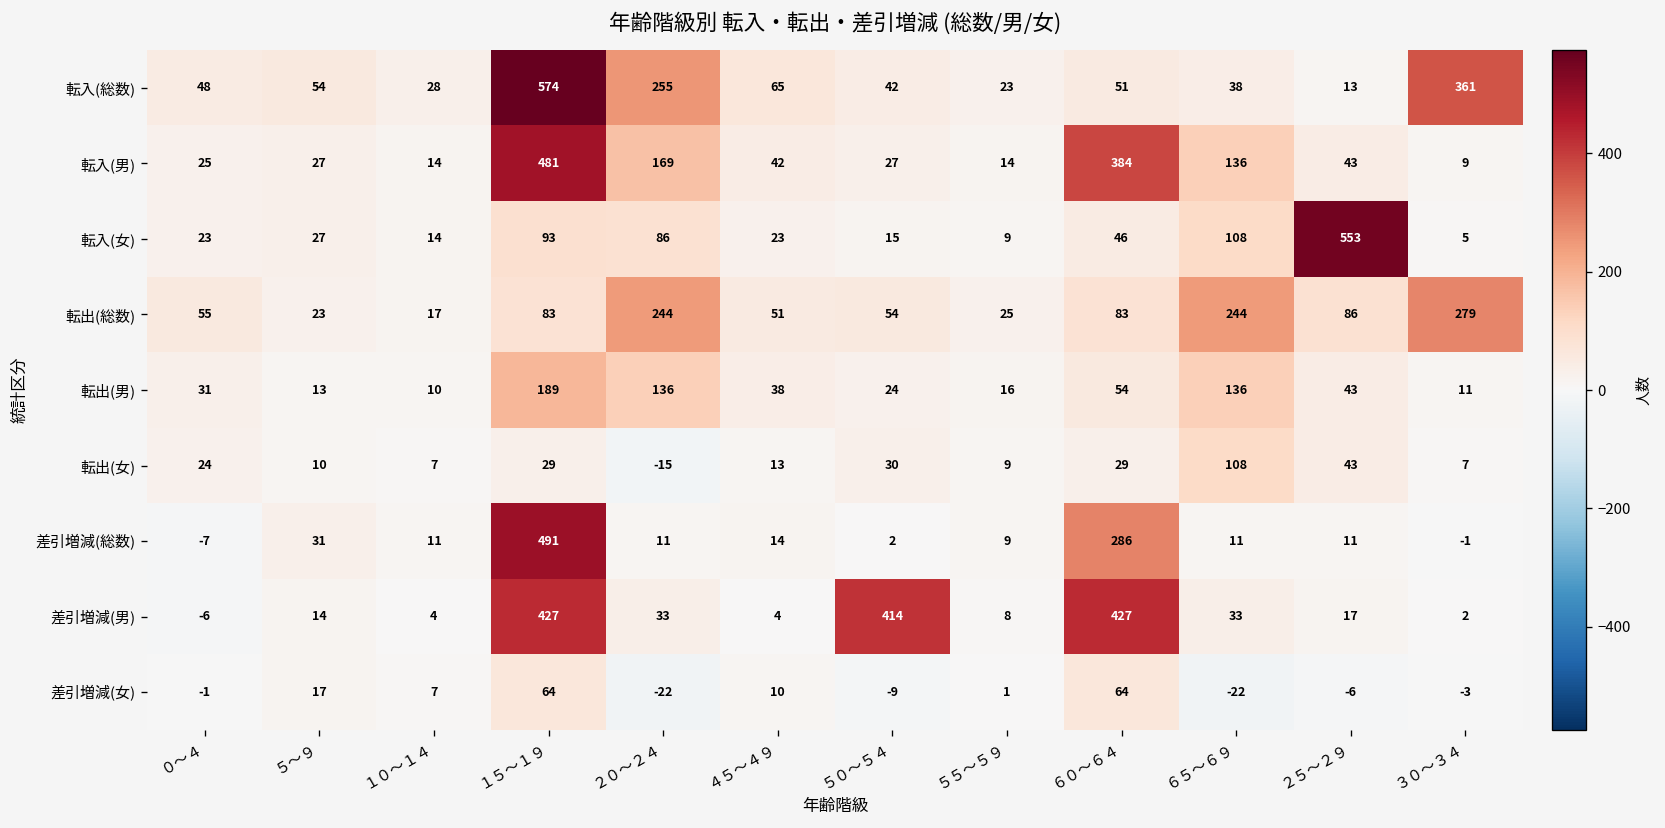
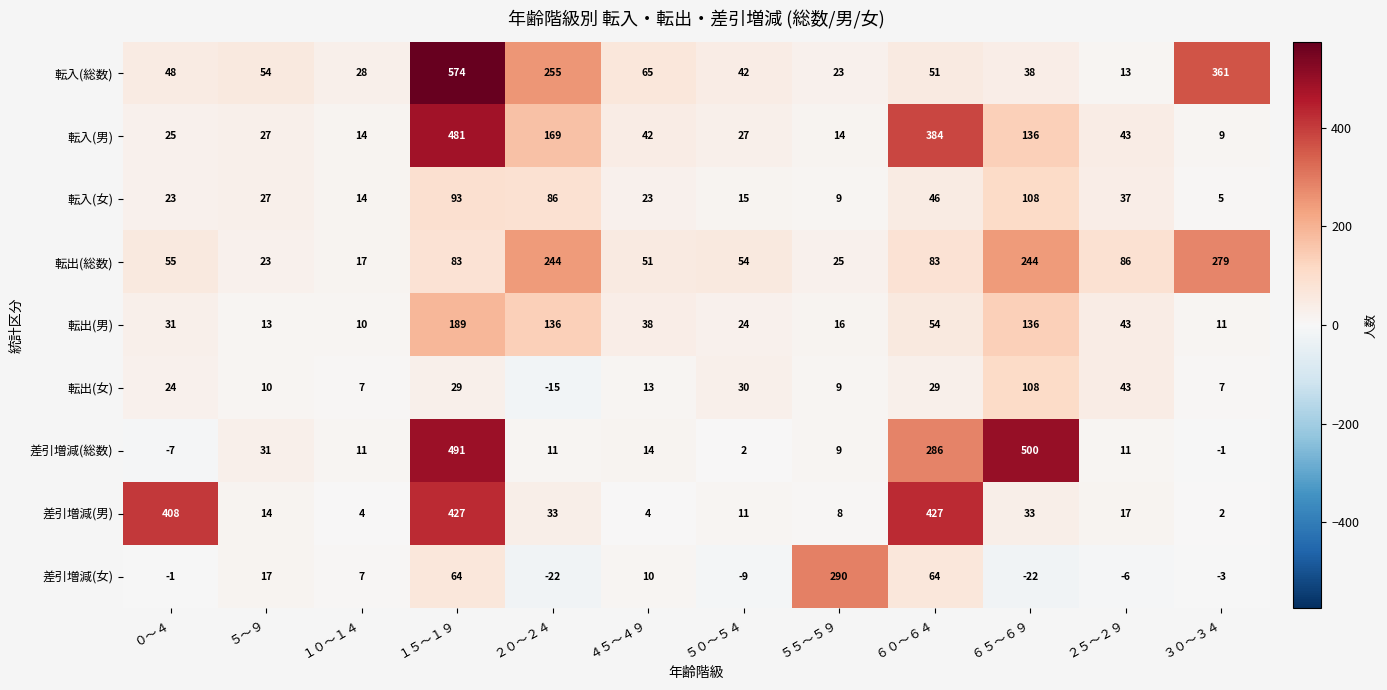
転入(女), ２５～２９: 553 -> 37
差引増減(総数), ６５～６９: 11 -> 500
差引増減(男), ０～４: -6 -> 408
差引増減(男), ５０～５４: 414 -> 11
差引増減(女), ５５～５９: 1 -> 290
